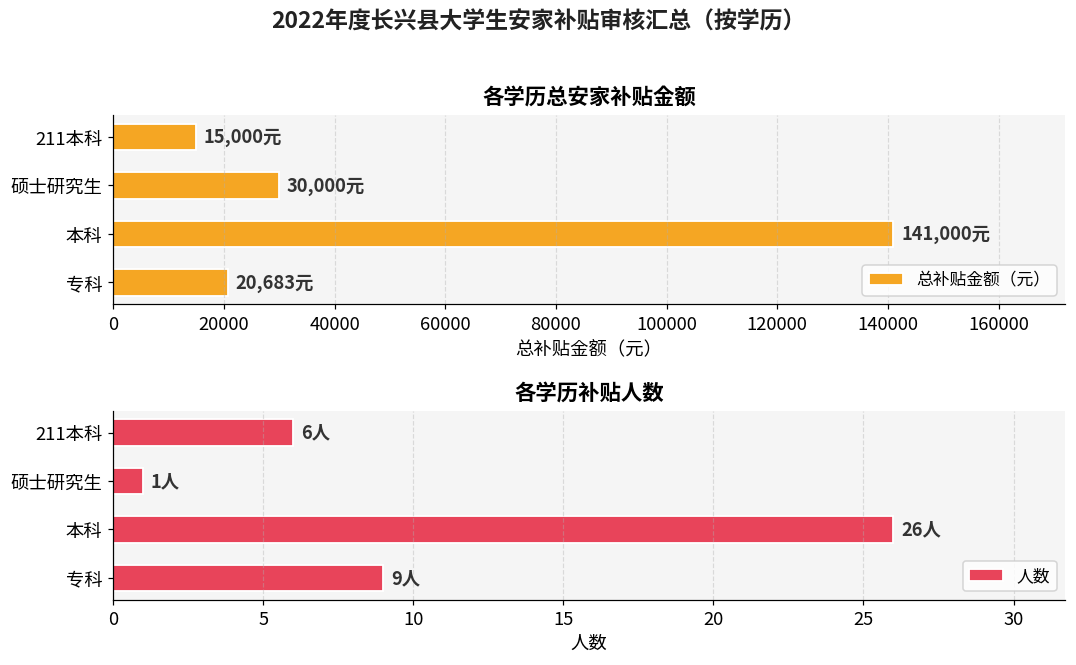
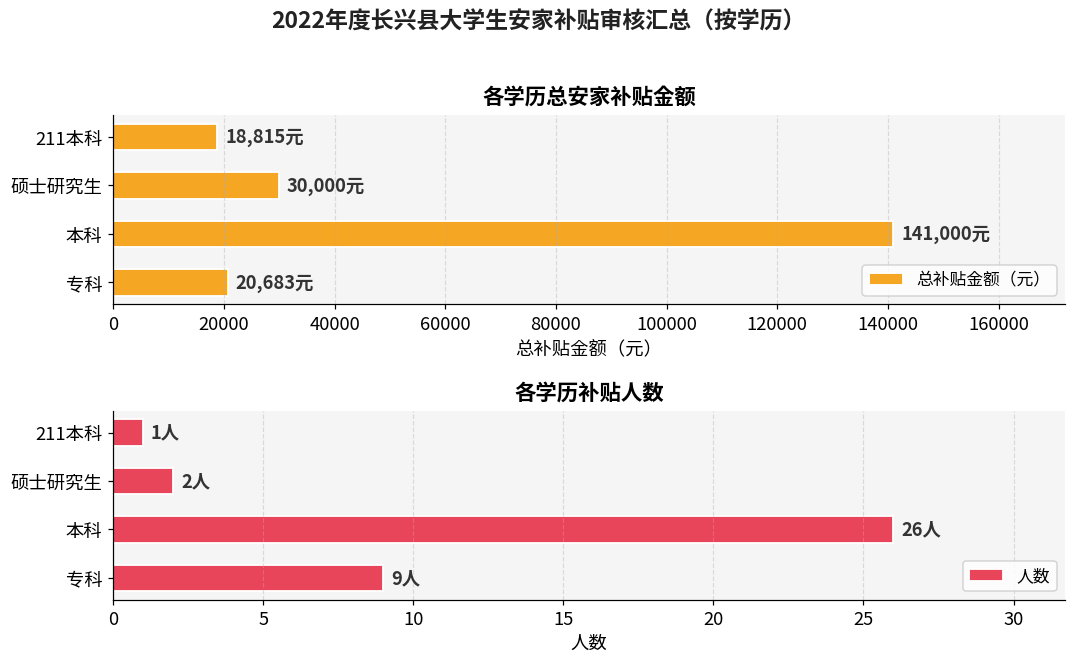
各学历总安家补贴金额, 211本科: 15,000元 -> 18,815元
各学历补贴人数, 211本科: 6人 -> 1人
各学历补贴人数, 硕士研究生: 1人 -> 2人
